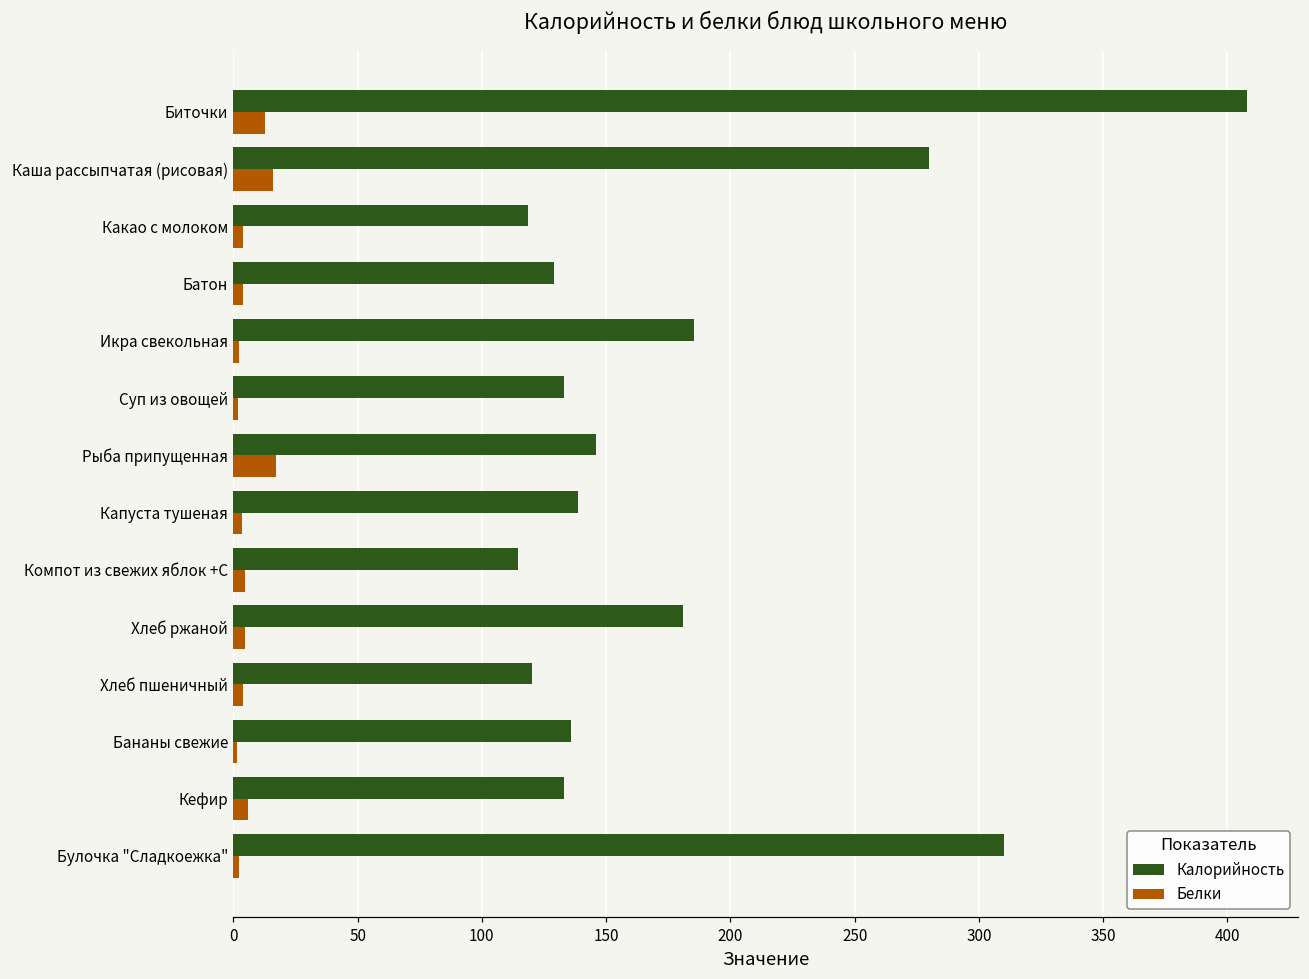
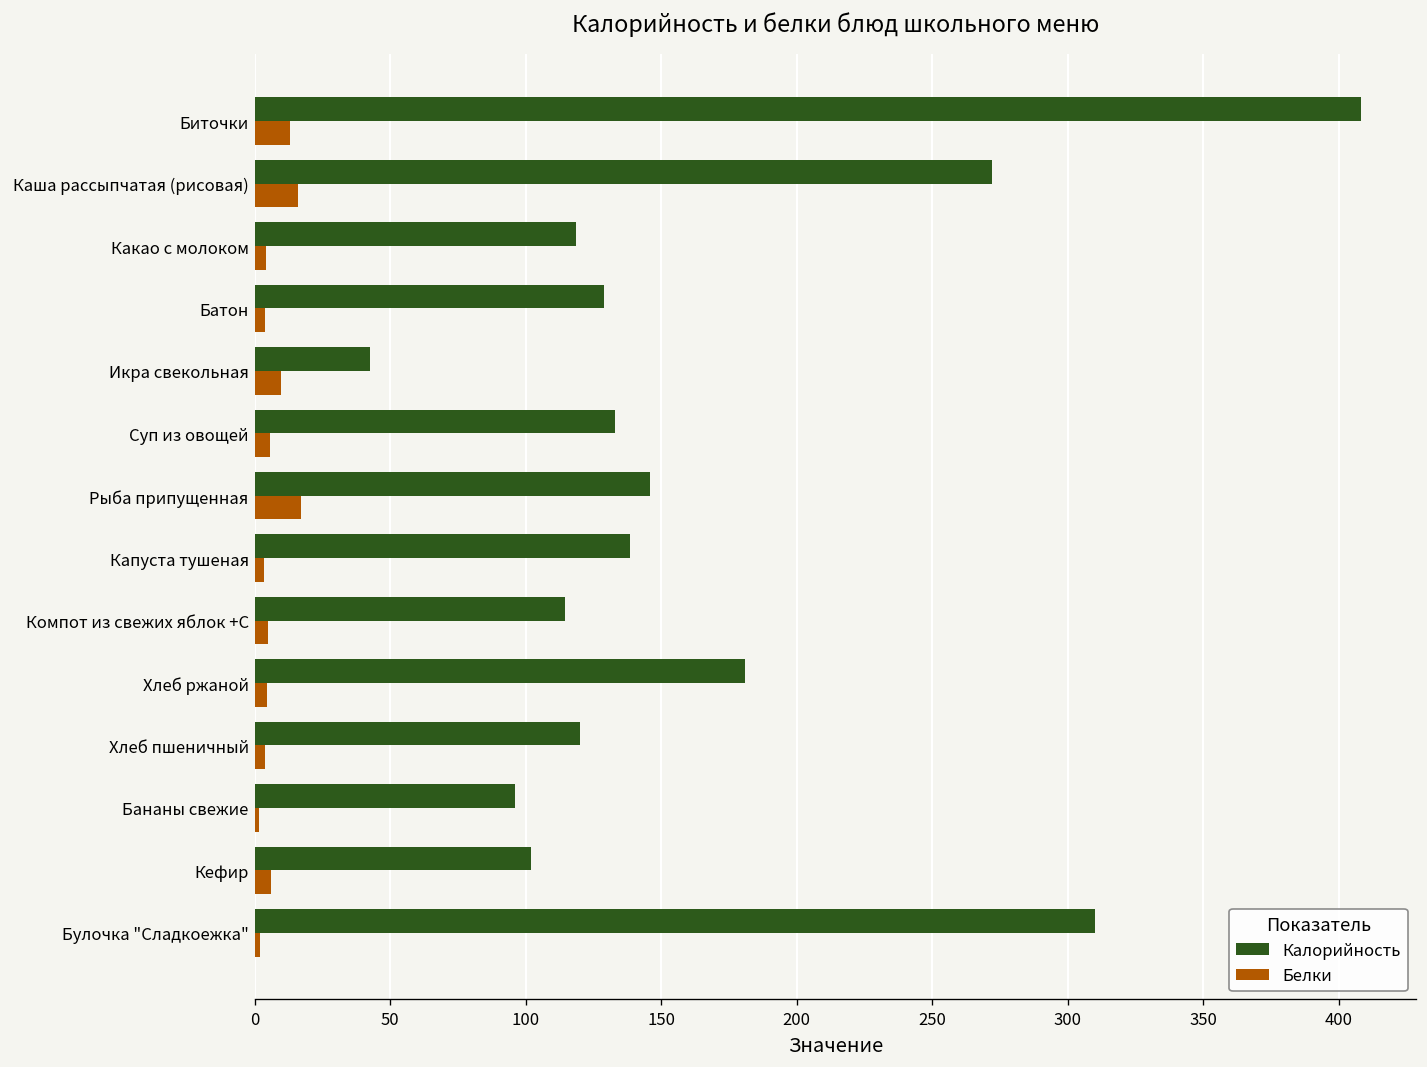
Калорийность, Каша рассыпчатая (рисовая): 280 -> 272
Калорийность, Икра свекольная: 185 -> 43
Белки, Икра свекольная: 2 -> 10
Белки, Суп из овощей: 2 -> 6
Калорийность, Бананы свежие: 136 -> 96
Калорийность, Кефир: 133 -> 102
